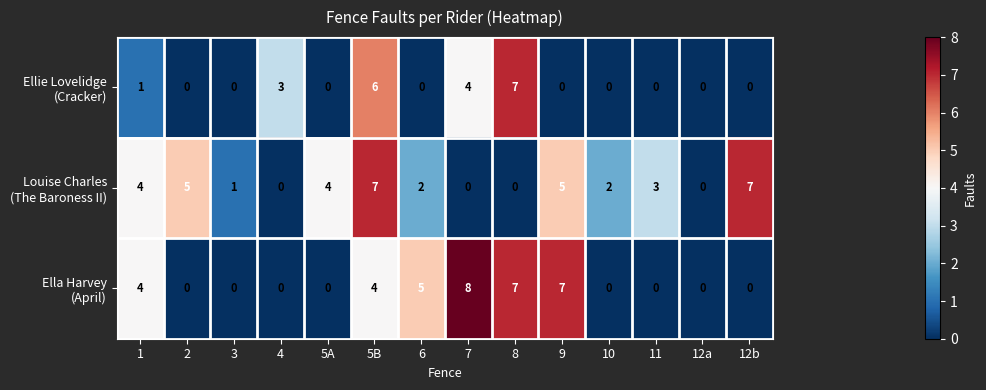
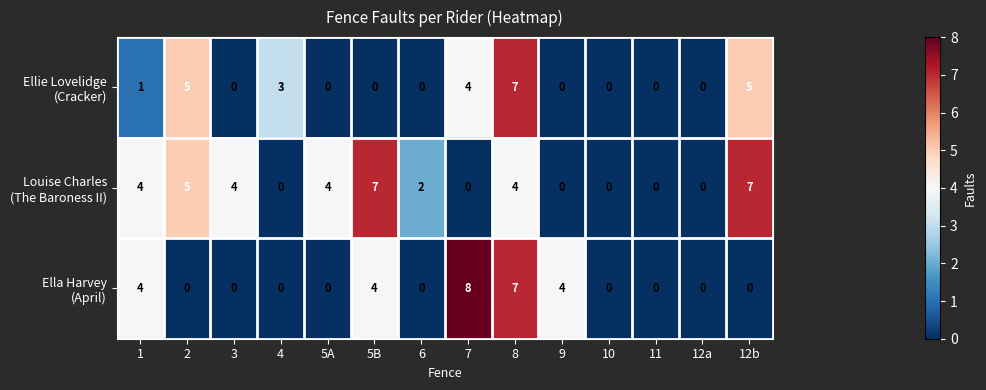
Ellie Lovelidge (Cracker), 2: 0 -> 5
Ellie Lovelidge (Cracker), 5B: 6 -> 0
Ellie Lovelidge (Cracker), 12b: 0 -> 5
Louise Charles (The Baroness II), 3: 1 -> 4
Louise Charles (The Baroness II), 8: 0 -> 4
Louise Charles (The Baroness II), 9: 5 -> 0
Louise Charles (The Baroness II), 10: 2 -> 0
Louise Charles (The Baroness II), 11: 3 -> 0
Ella Harvey (April), 6: 5 -> 0
Ella Harvey (April), 9: 7 -> 4
